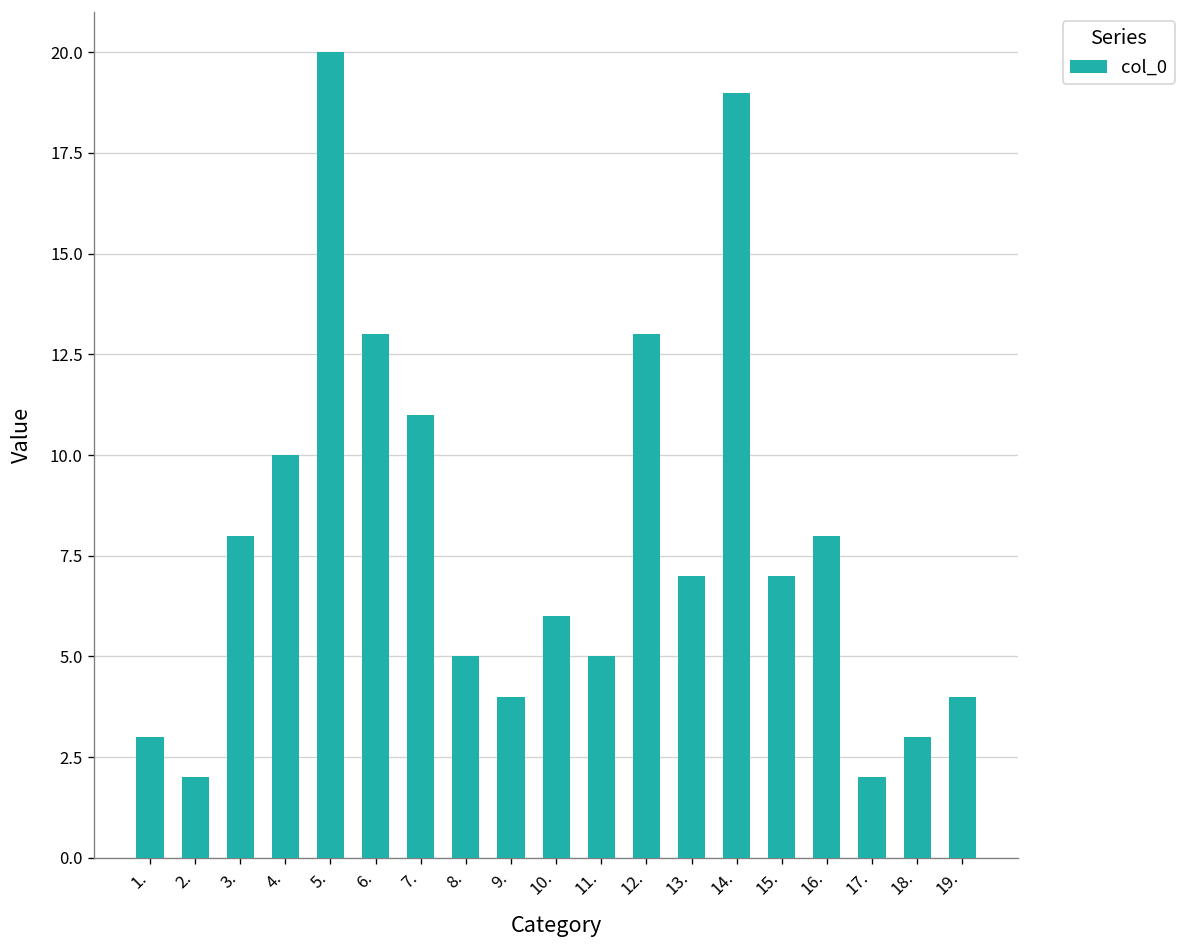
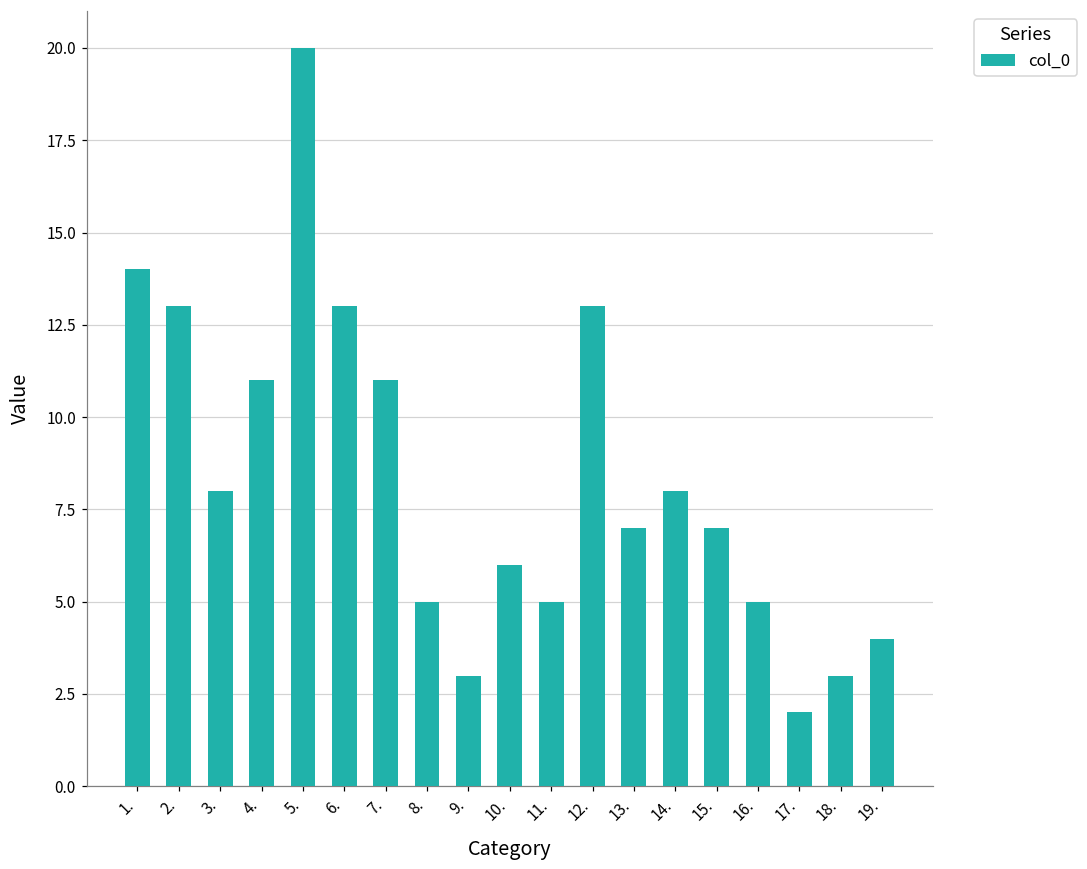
1.: 3 -> 14
2.: 2 -> 13
4.: 10 -> 11
9.: 4 -> 3
14.: 19 -> 8
16.: 8 -> 5
